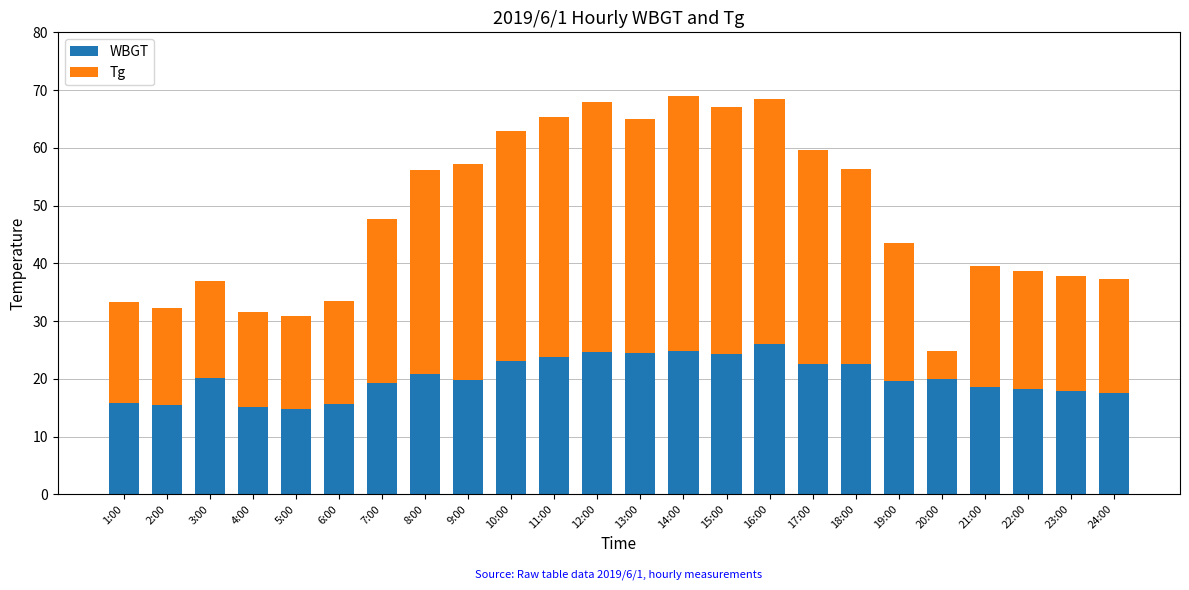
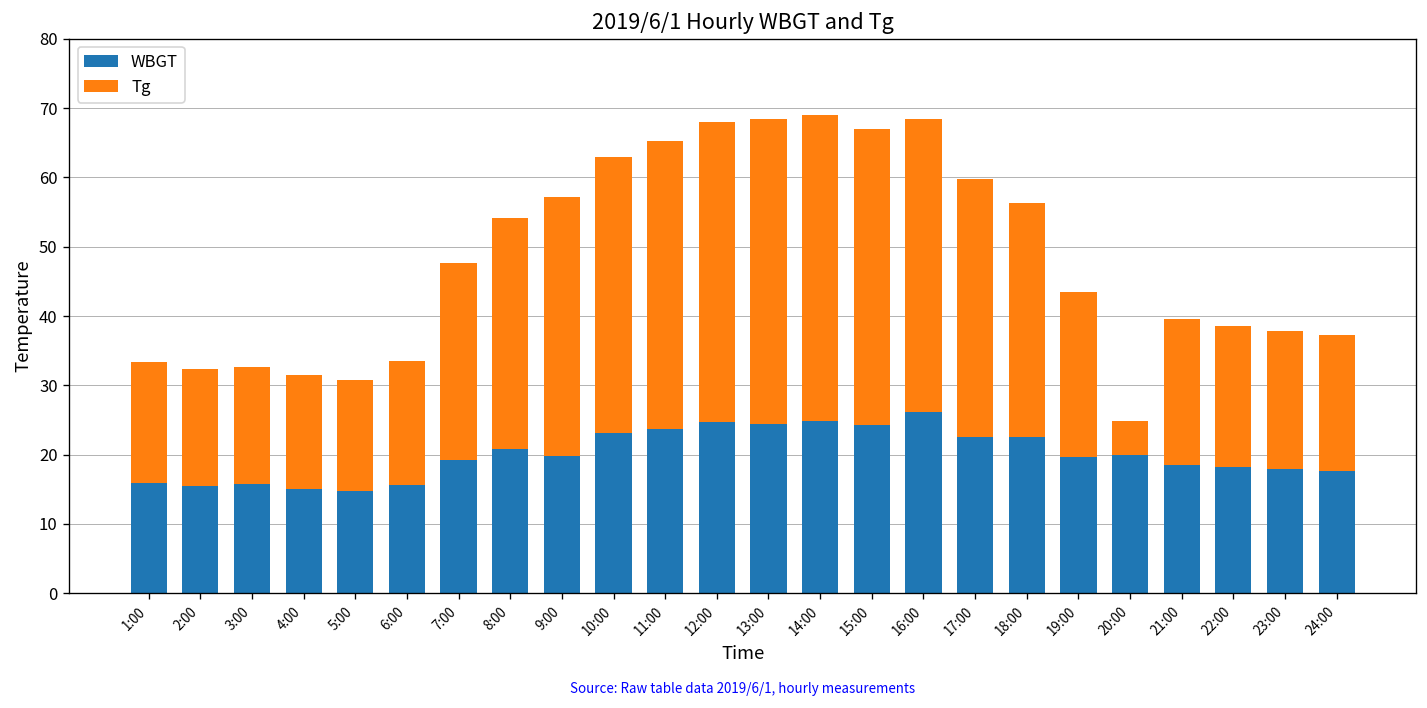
WBGT, 3:00: 20 -> 16
Tg, 8:00: 35 -> 33
Tg, 13:00: 41 -> 44
